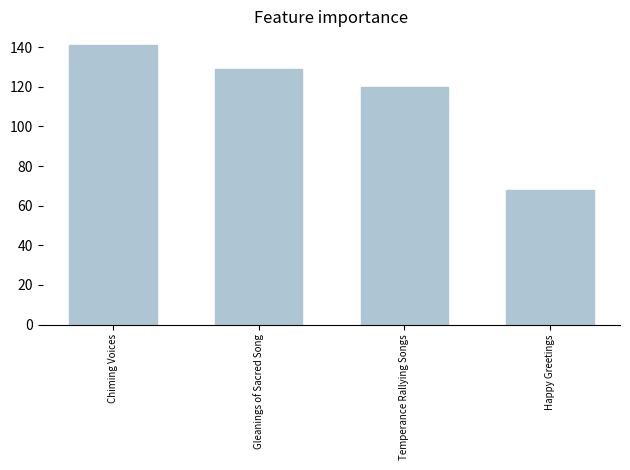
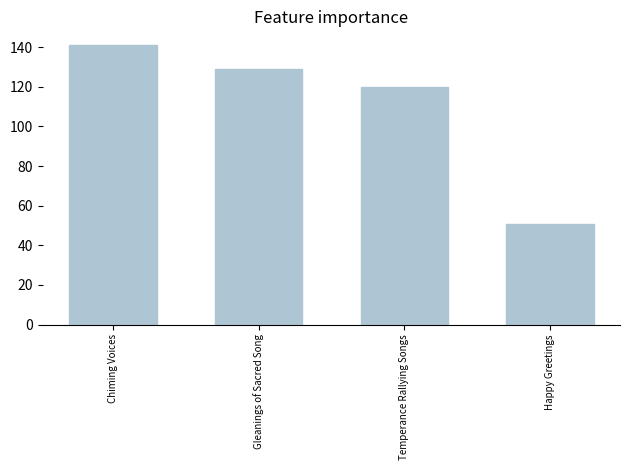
Happy Greetings: 68 -> 51
